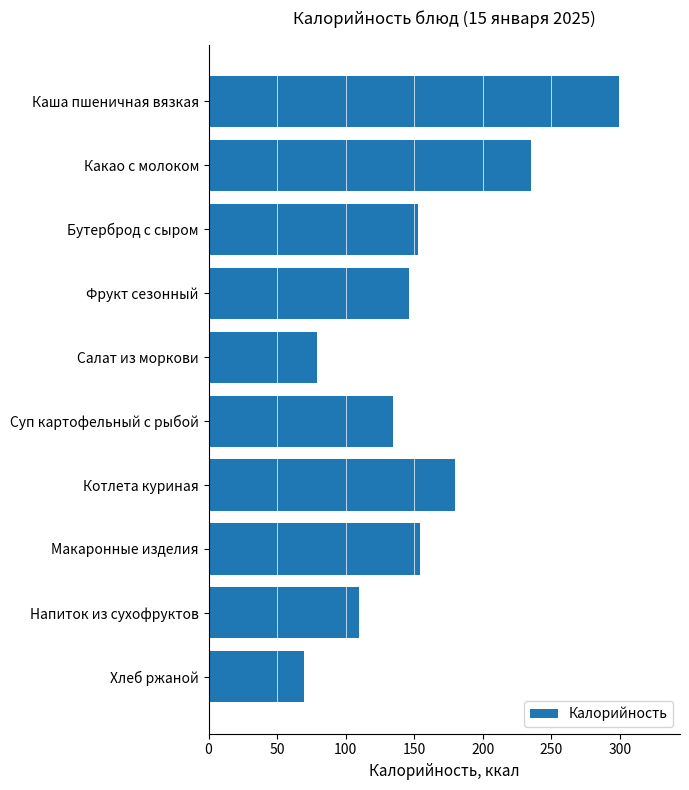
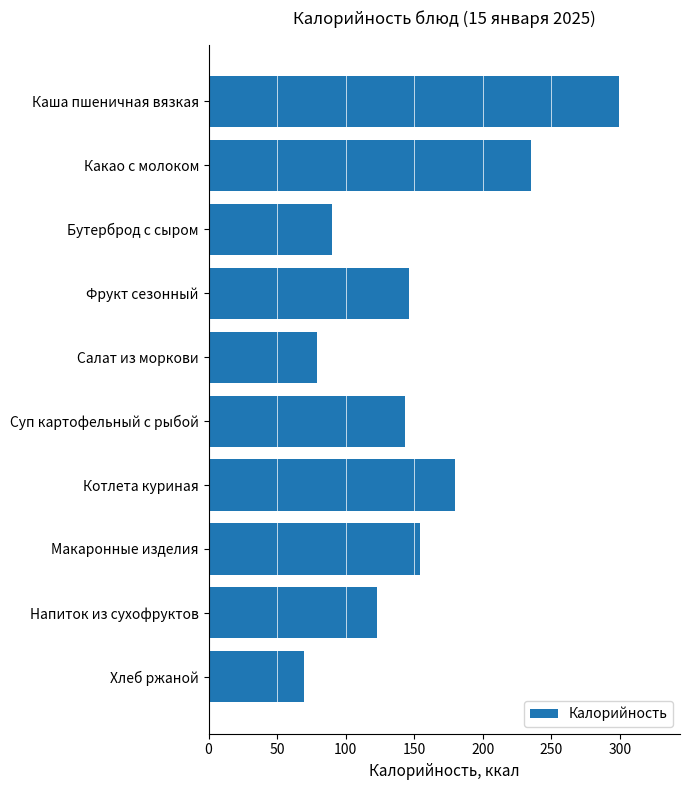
Бутерброд с сыром: 153 -> 90
Суп картофельный с рыбой: 134 -> 144
Напиток из сухофруктов: 110 -> 123
